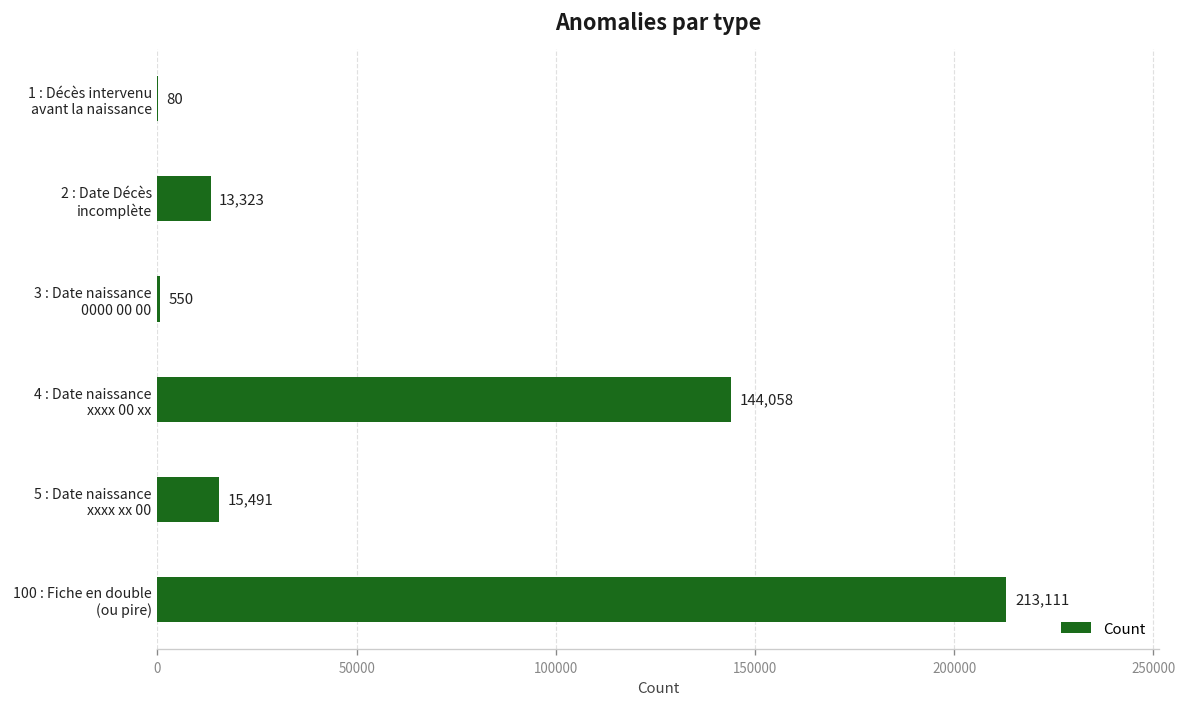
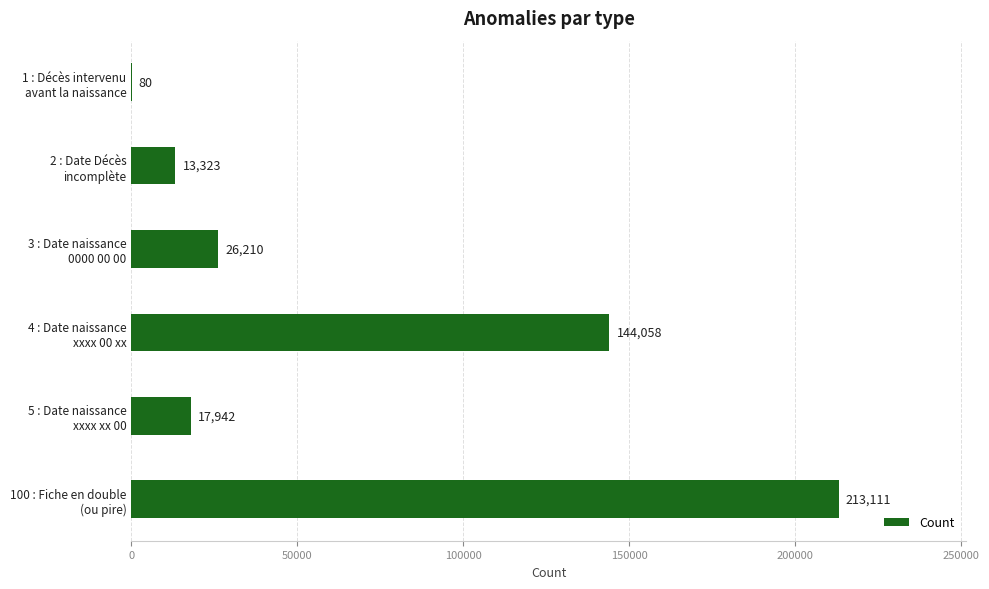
3 : Date naissance 0000 00 00: 550 -> 26,210
5 : Date naissance xxxx xx 00: 15,491 -> 17,942
